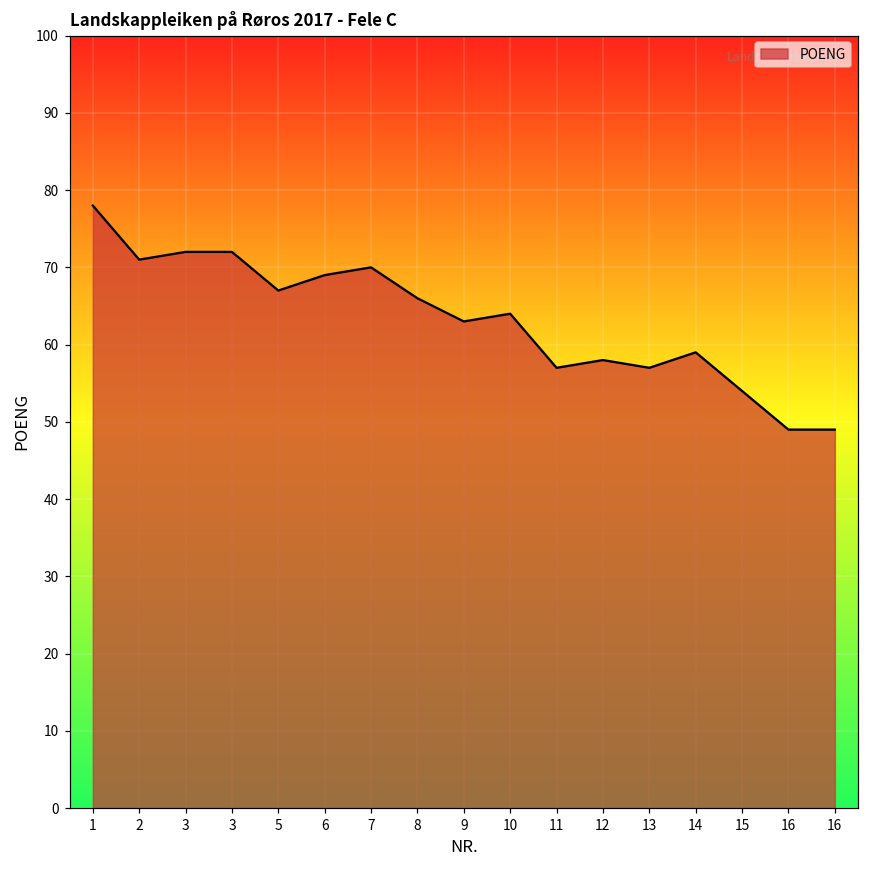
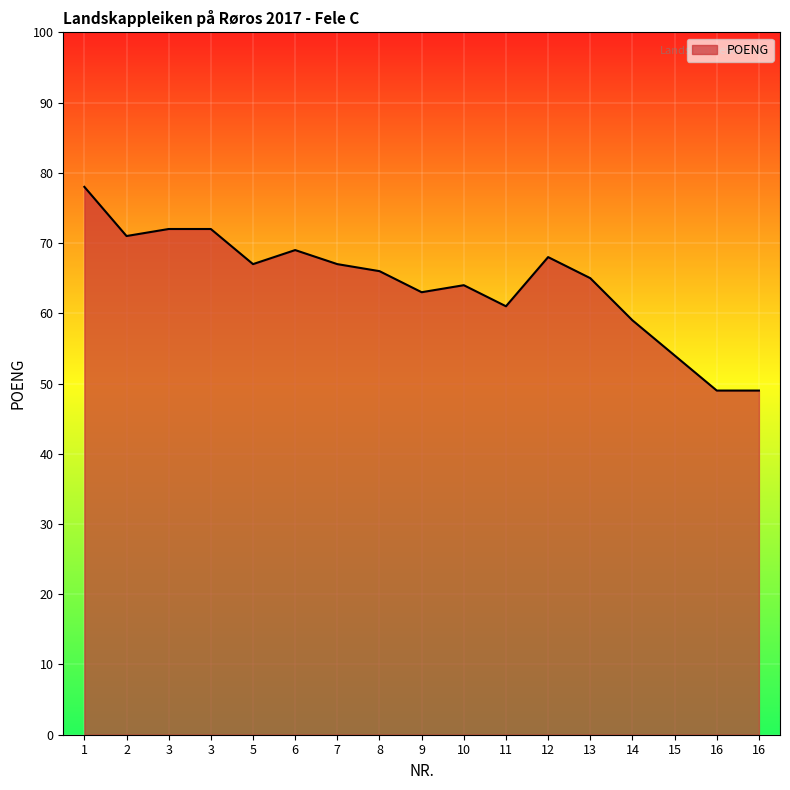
7: 70 -> 67
11: 57 -> 61
12: 58 -> 68
13: 57 -> 65
